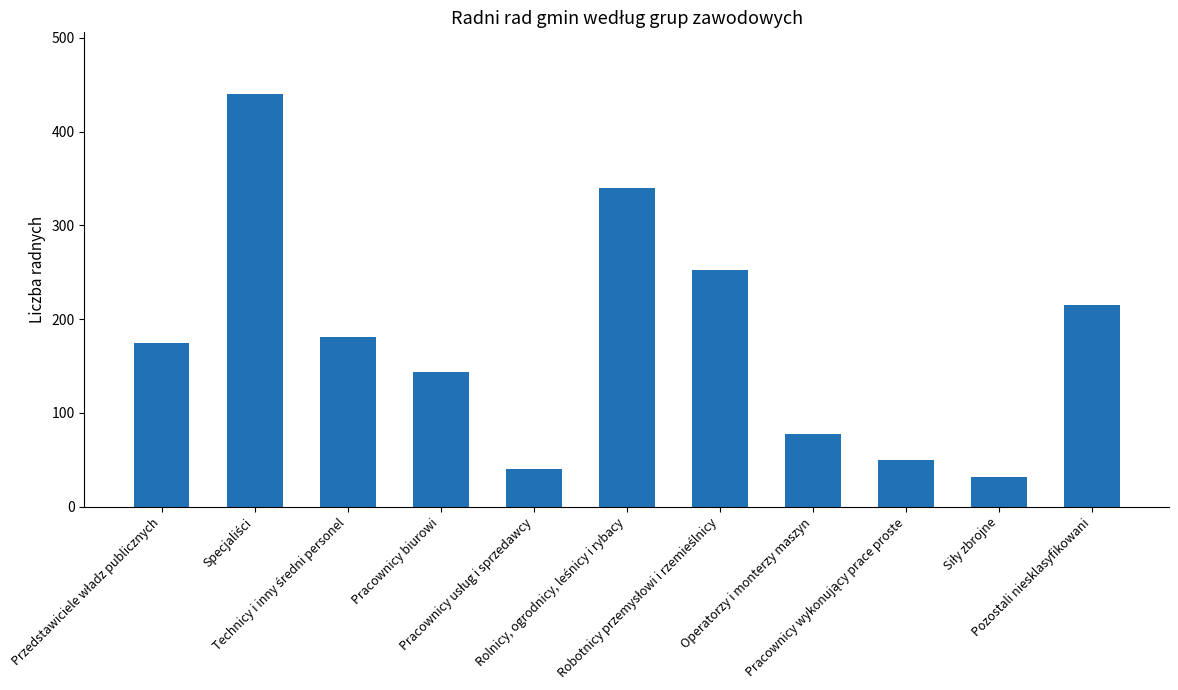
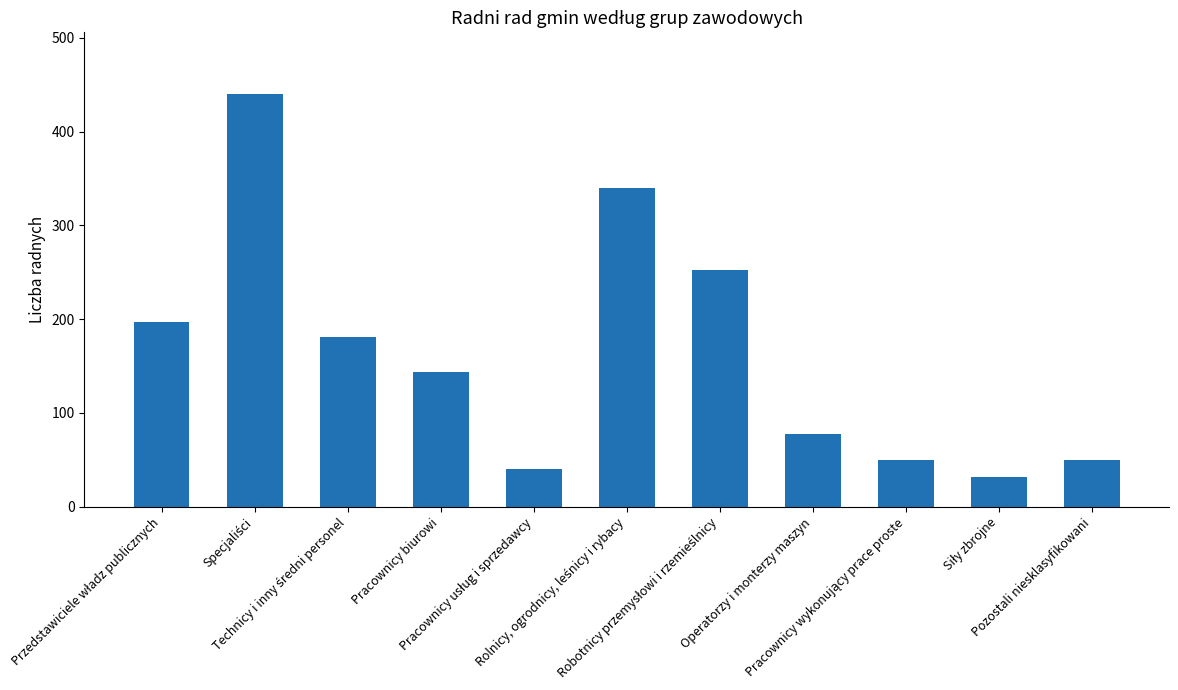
Przedstawiciele władz publicznych: 180 -> 200
Pozostali niesklasyfikowani: 220 -> 50
